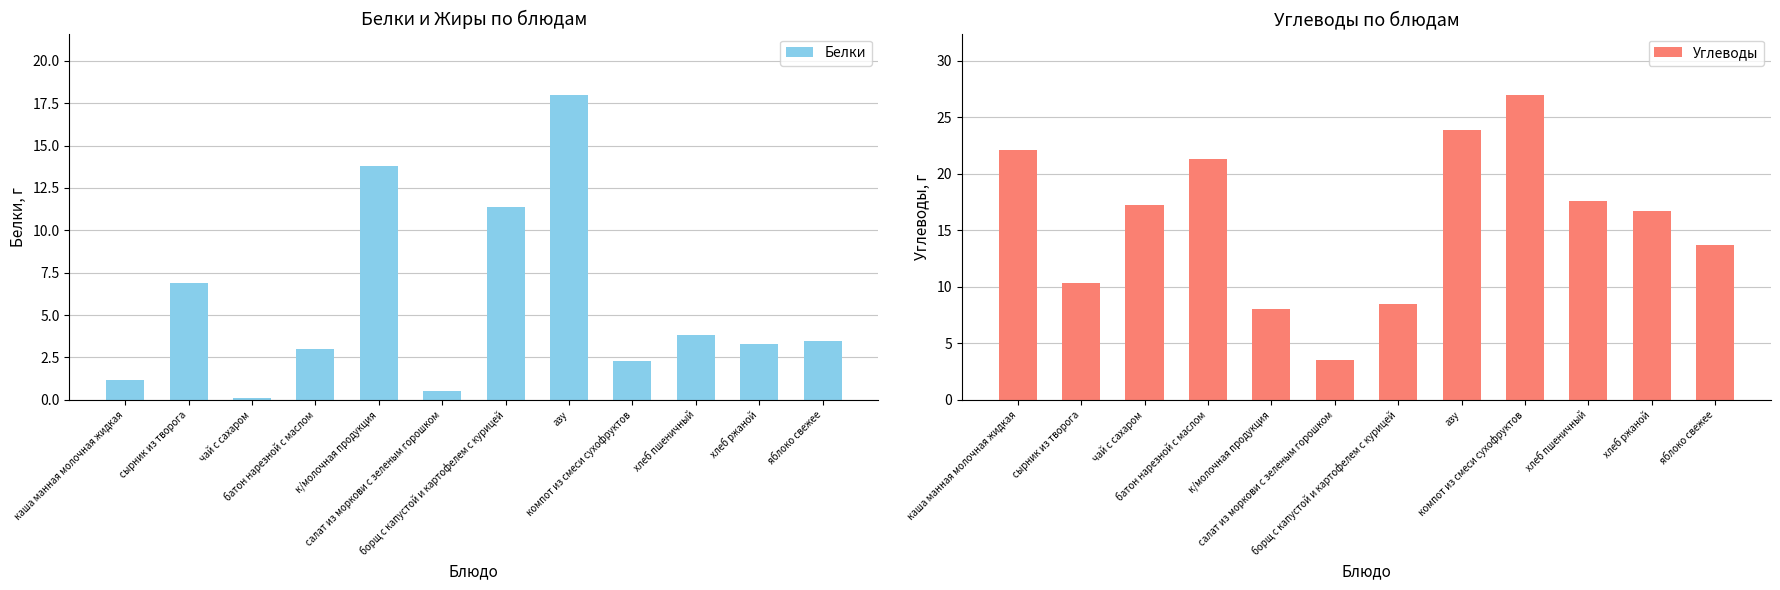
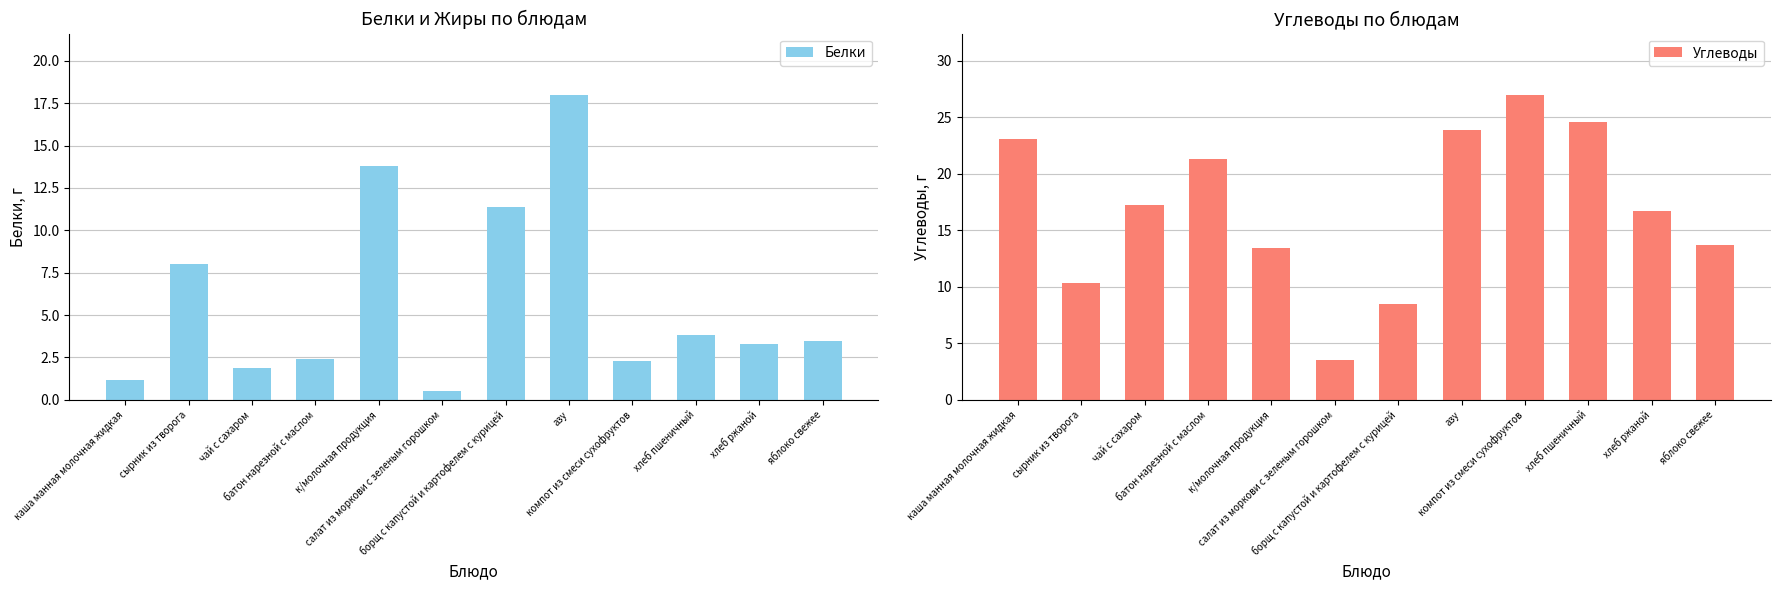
Белки и Жиры по блюдам, сырник из творога: 6.9 -> 8.0
Белки и Жиры по блюдам, чай с сахаром: 0.1 -> 1.9
Белки и Жиры по блюдам, батон нарезной с маслом: 3.0 -> 2.4
Углеводы по блюдам, каша манная молочная жидкая: 22.1 -> 23.1
Углеводы по блюдам, к/молочная продукция: 8.0 -> 13.4
Углеводы по блюдам, хлеб пшеничный: 17.6 -> 24.6
